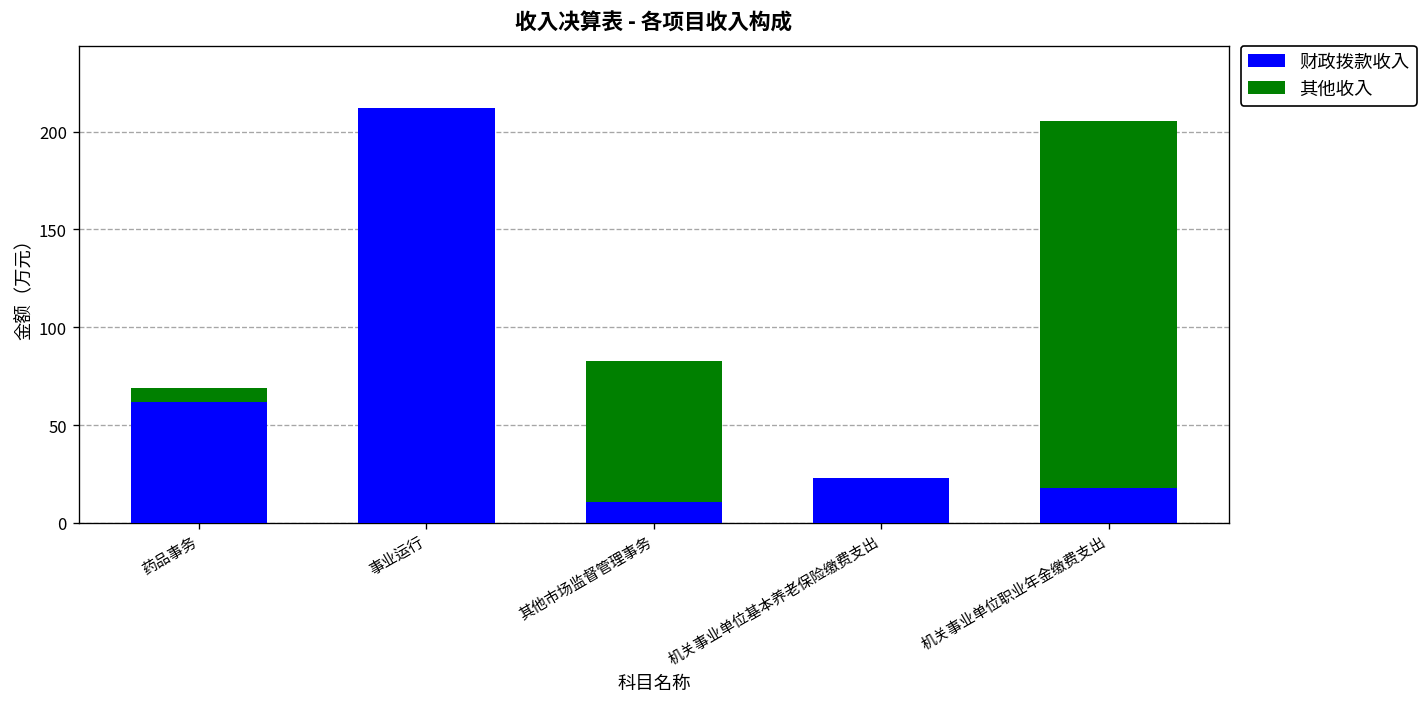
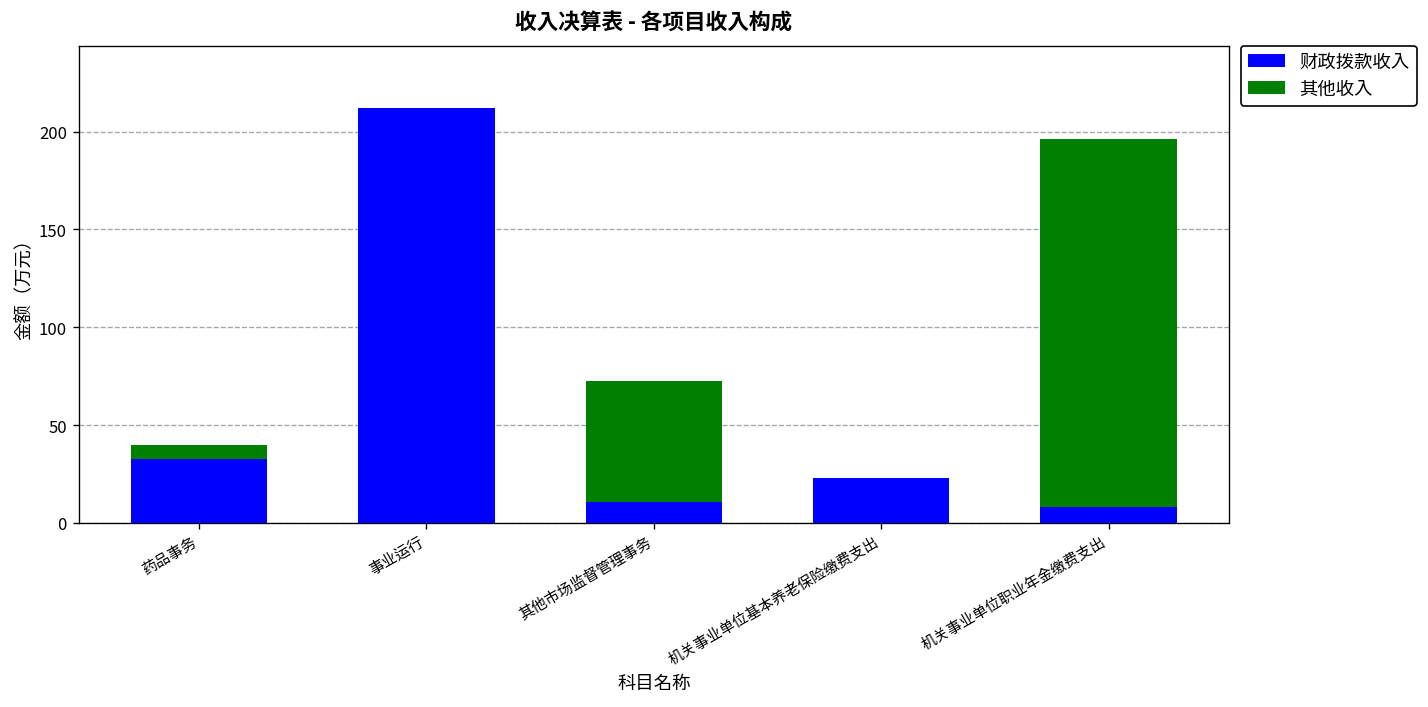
财政拨款收入, 药品事务: 62 -> 33
其他收入, 其他市场监督管理事务: 72 -> 62
财政拨款收入, 机关事业单位职业年金缴费支出: 18 -> 8
